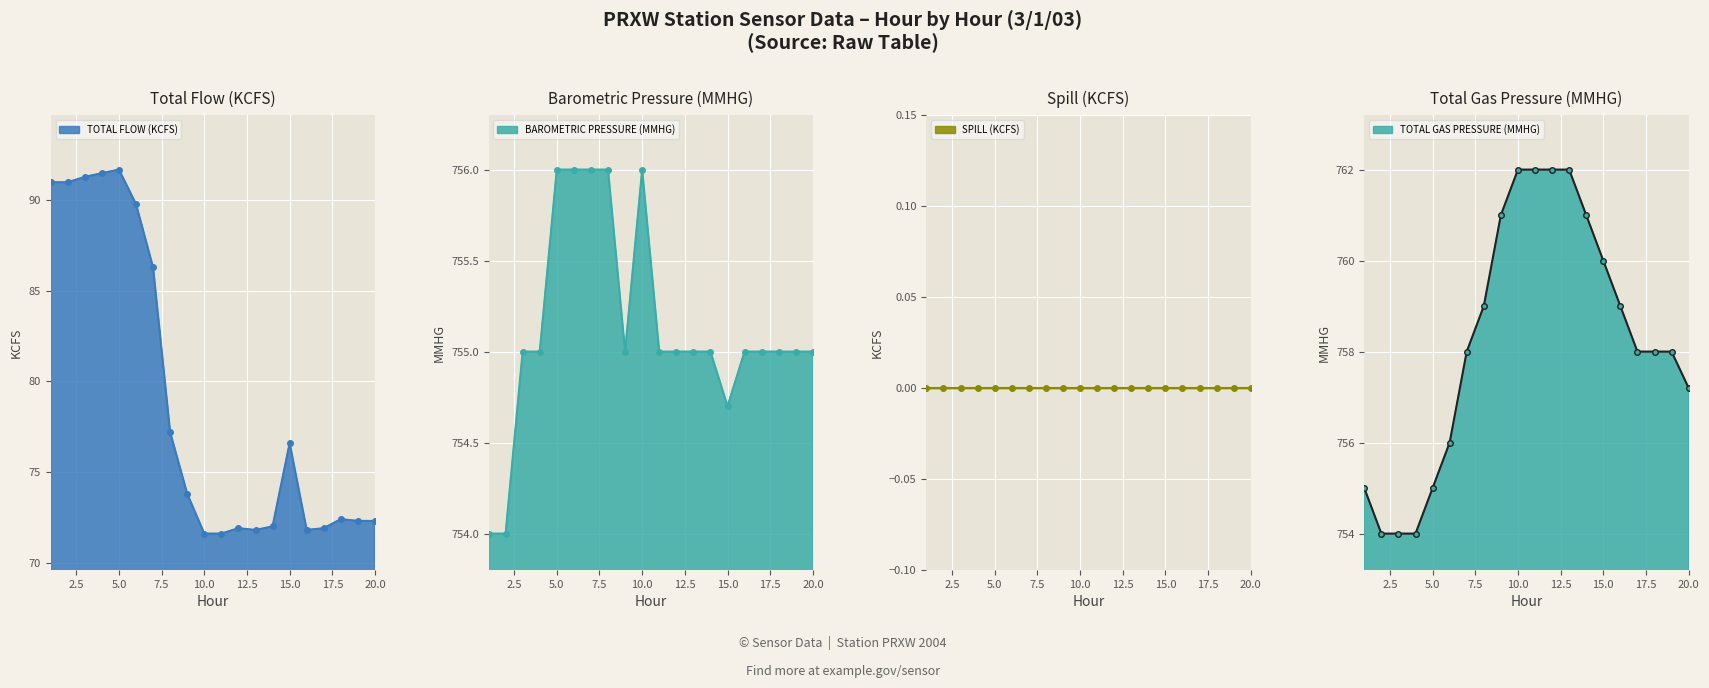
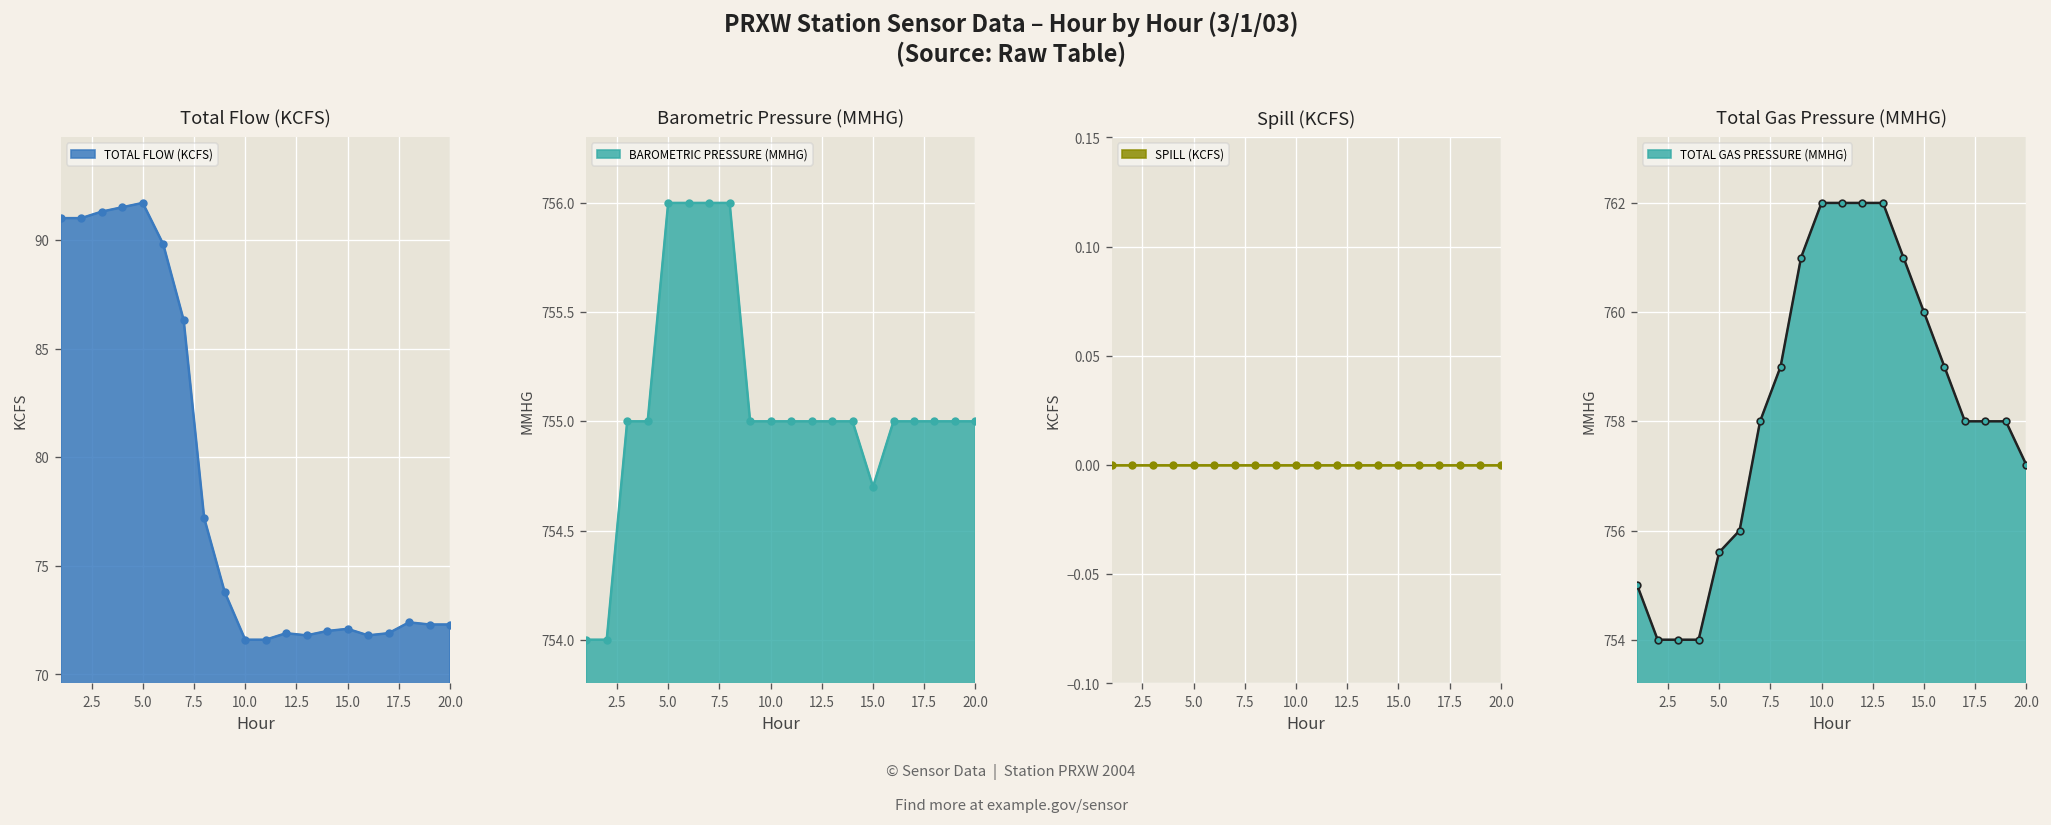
Total Flow (KCFS), 15.0: 76.6 -> 72.1
Barometric Pressure (MMHG), 10.0: 756 -> 755
Total Gas Pressure (MMHG), 5.0: 755.0 -> 755.6
